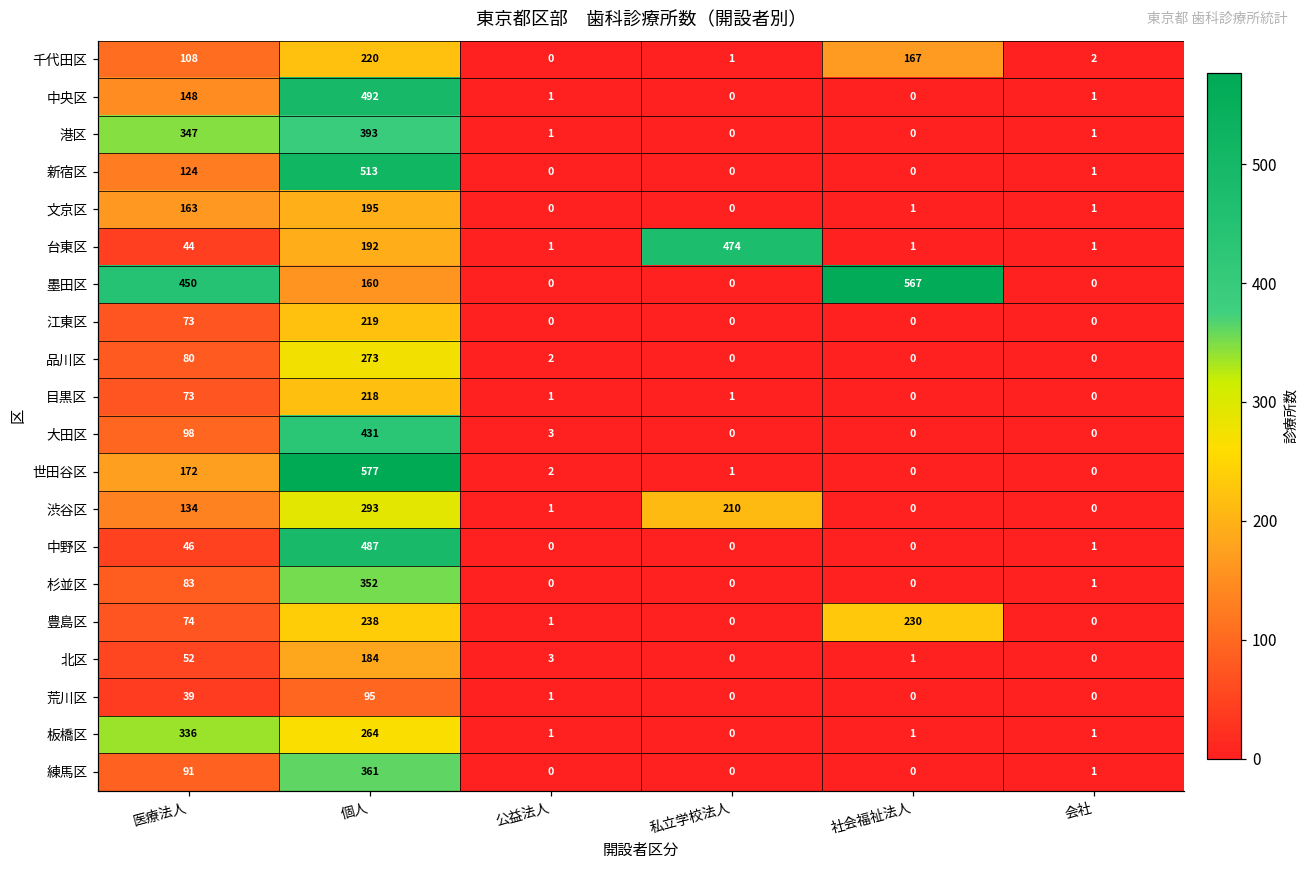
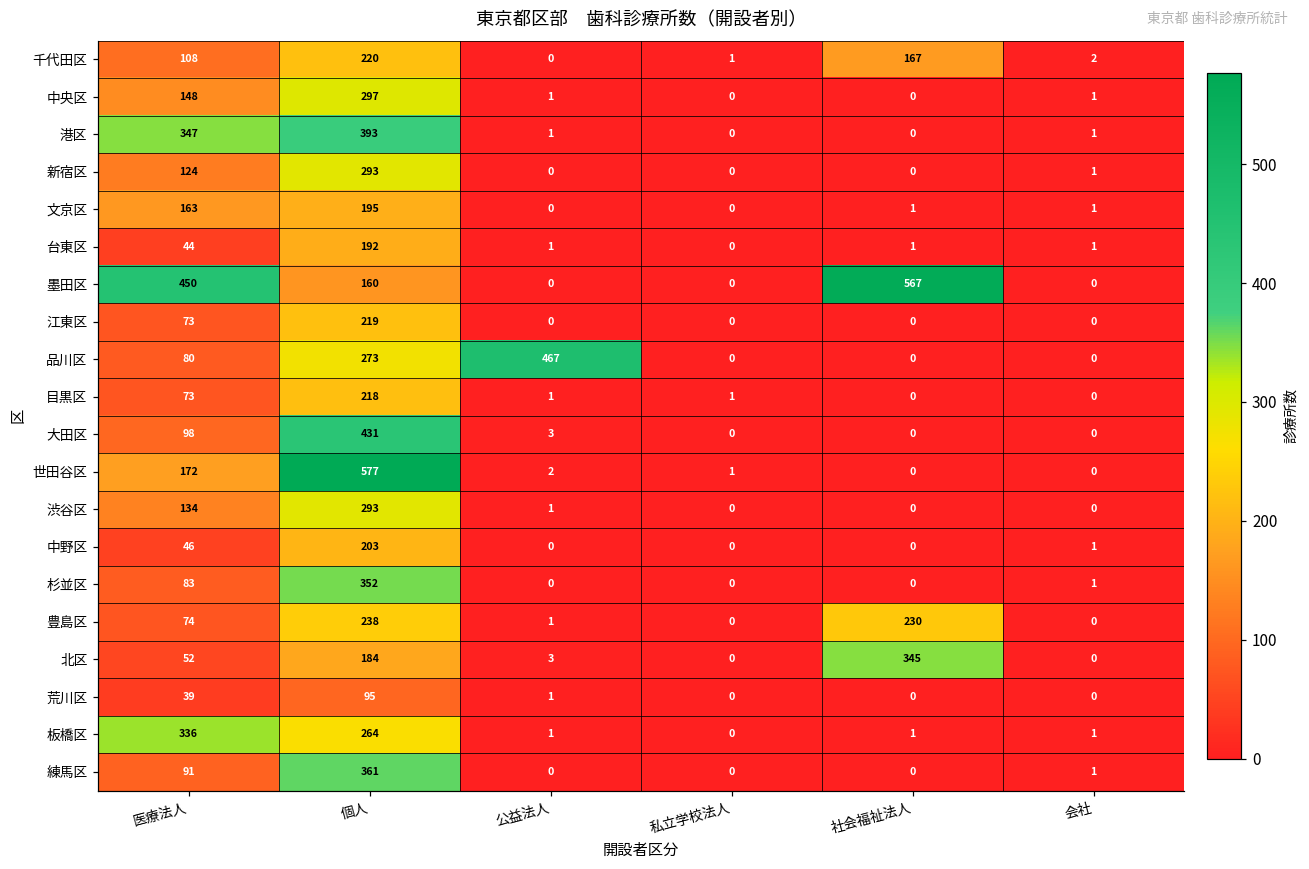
中央区, 個人: 492 -> 297
新宿区, 個人: 513 -> 293
台東区, 私立学校法人: 474 -> 0
品川区, 公益法人: 2 -> 467
渋谷区, 私立学校法人: 210 -> 0
中野区, 個人: 487 -> 203
北区, 社会福祉法人: 1 -> 345
